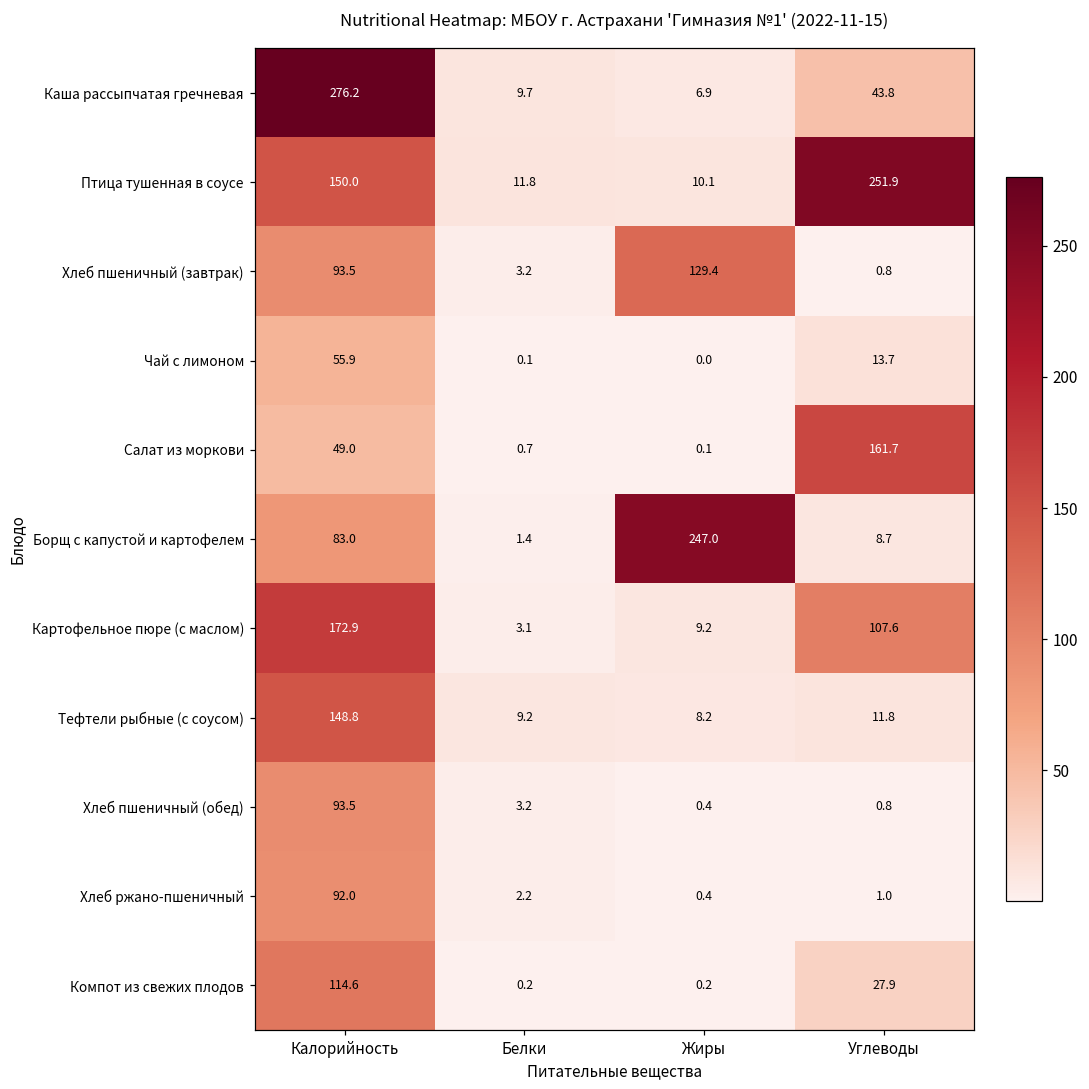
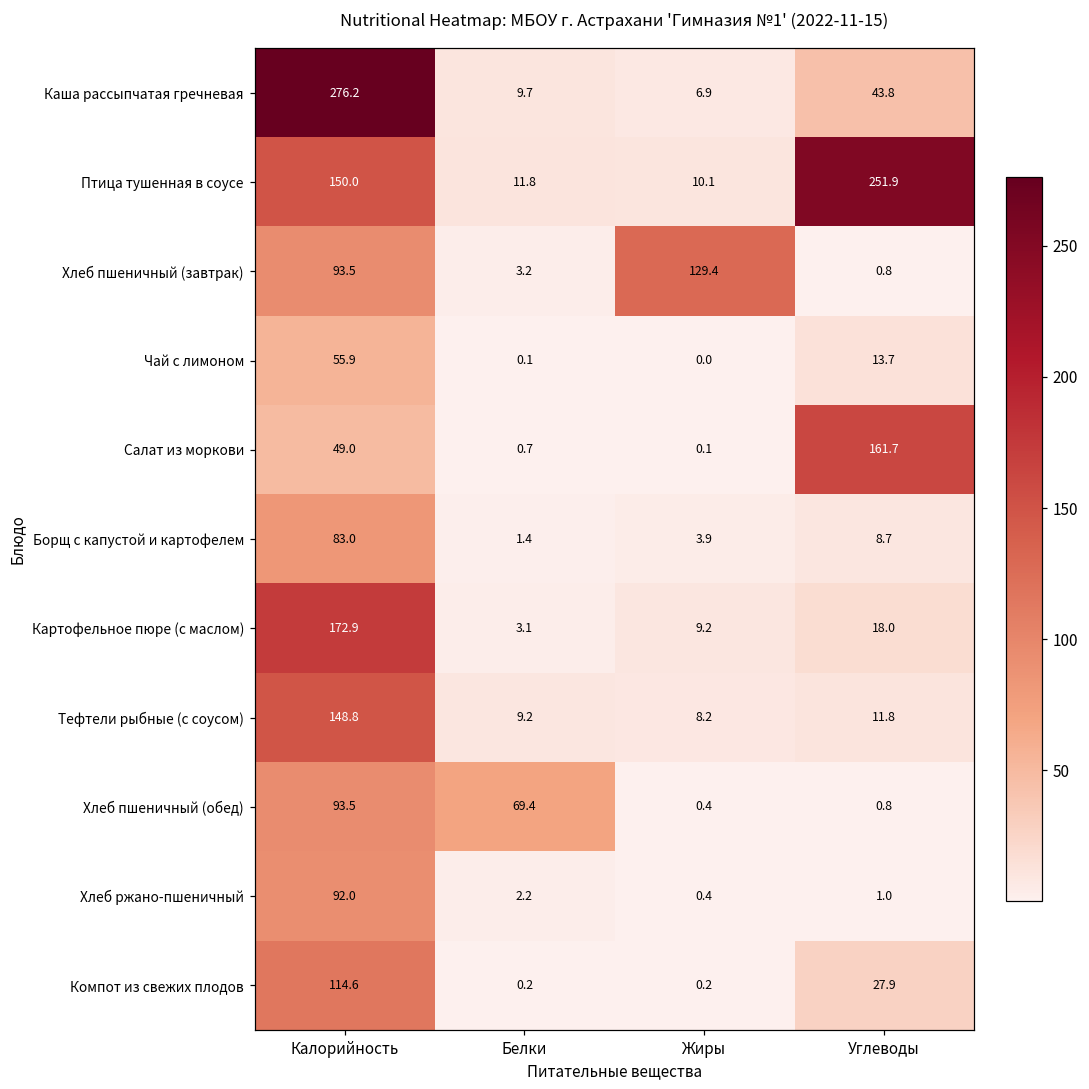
Борщ с капустой и картофелем, Жиры: 247.0 -> 3.9
Картофельное пюре (с маслом), Углеводы: 107.6 -> 18.0
Хлеб пшеничный (обед), Белки: 3.2 -> 69.4
